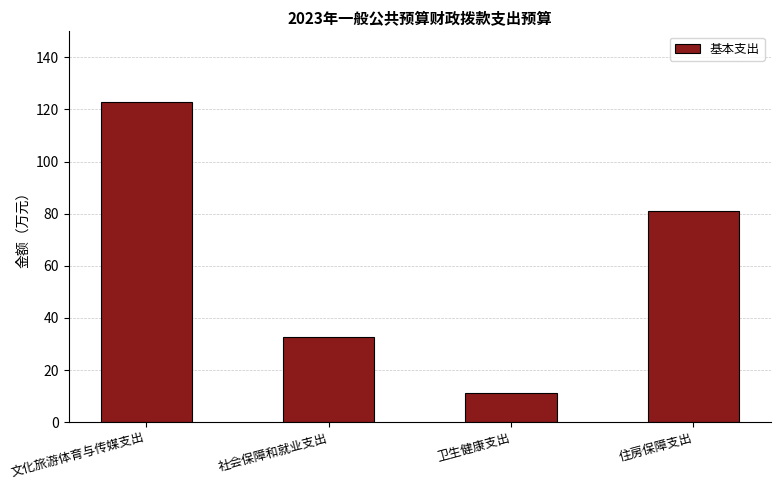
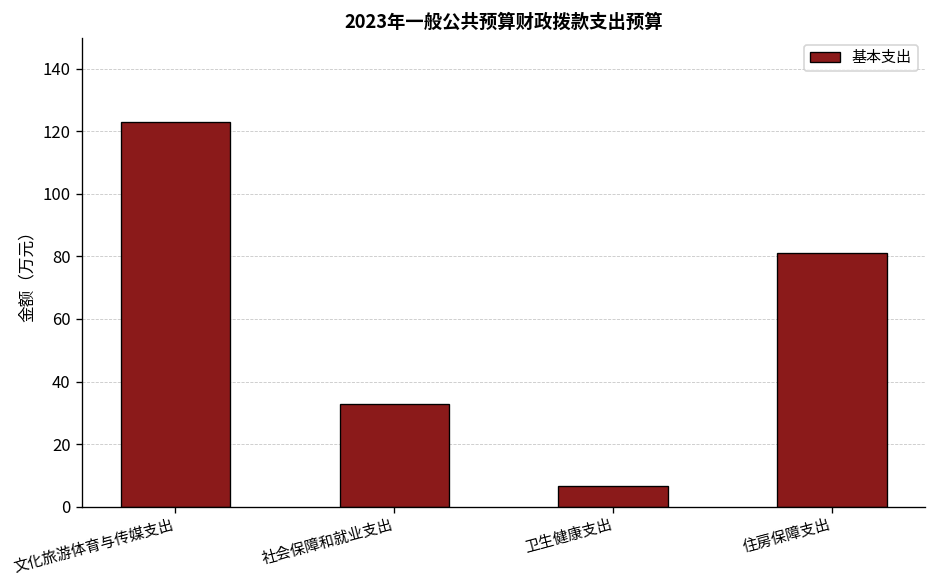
卫生健康支出: 11 -> 7
